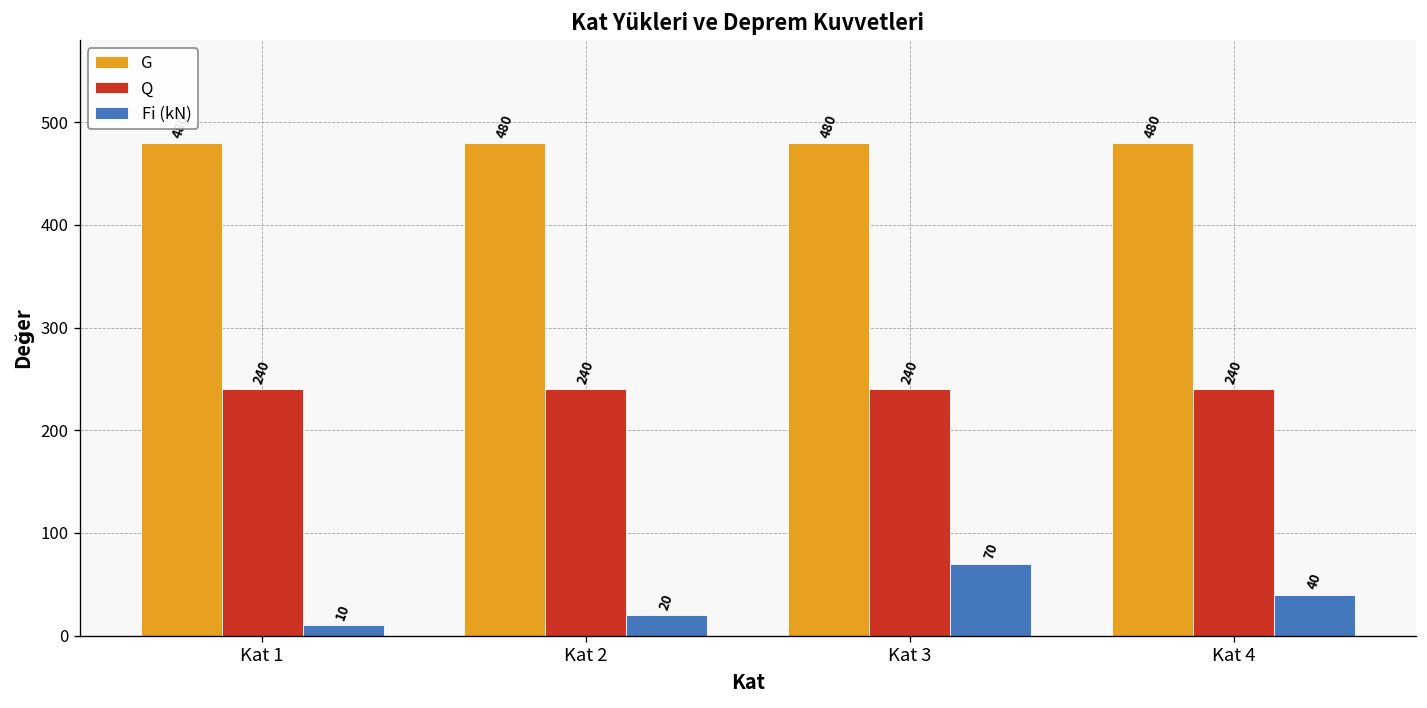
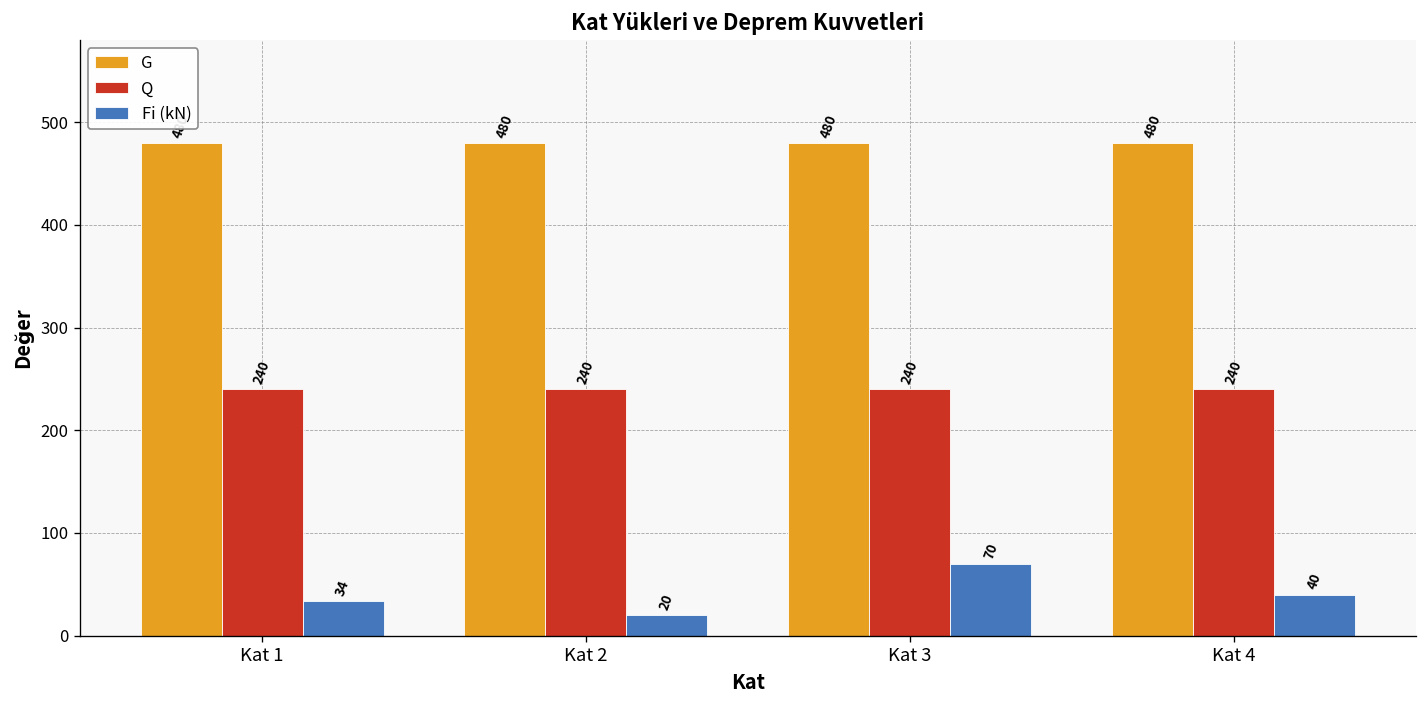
Fi (kN), Kat 1: 10 -> 34
